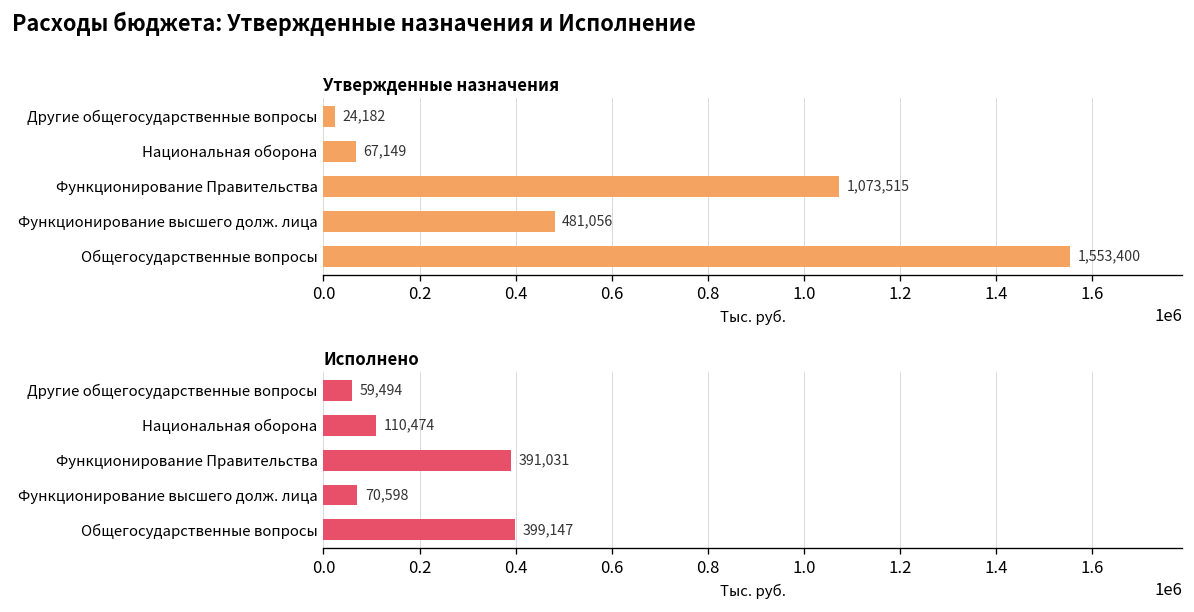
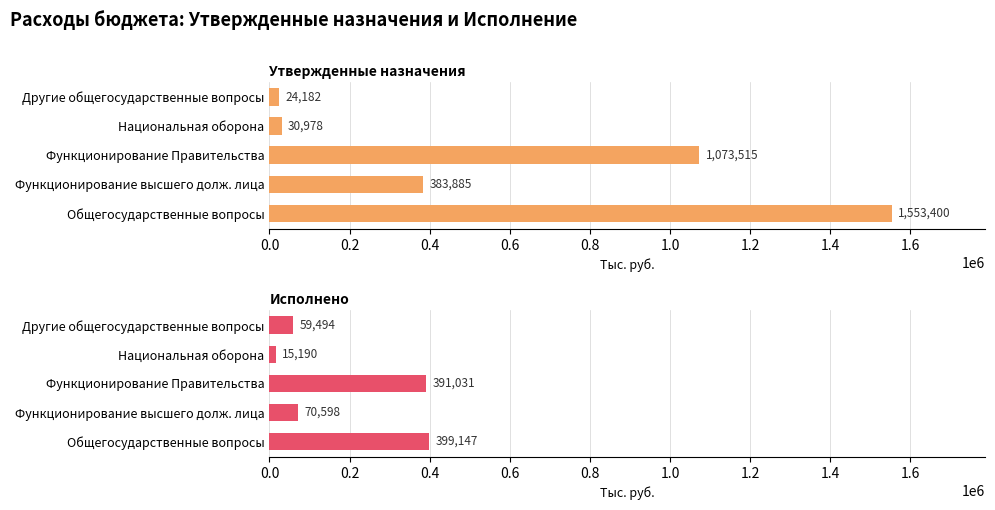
Утвержденные назначения, Национальная оборона: 67,149 -> 30,978
Утвержденные назначения, Функционирование высшего долж. лица: 481,056 -> 383,885
Исполнено, Национальная оборона: 110,474 -> 15,190
